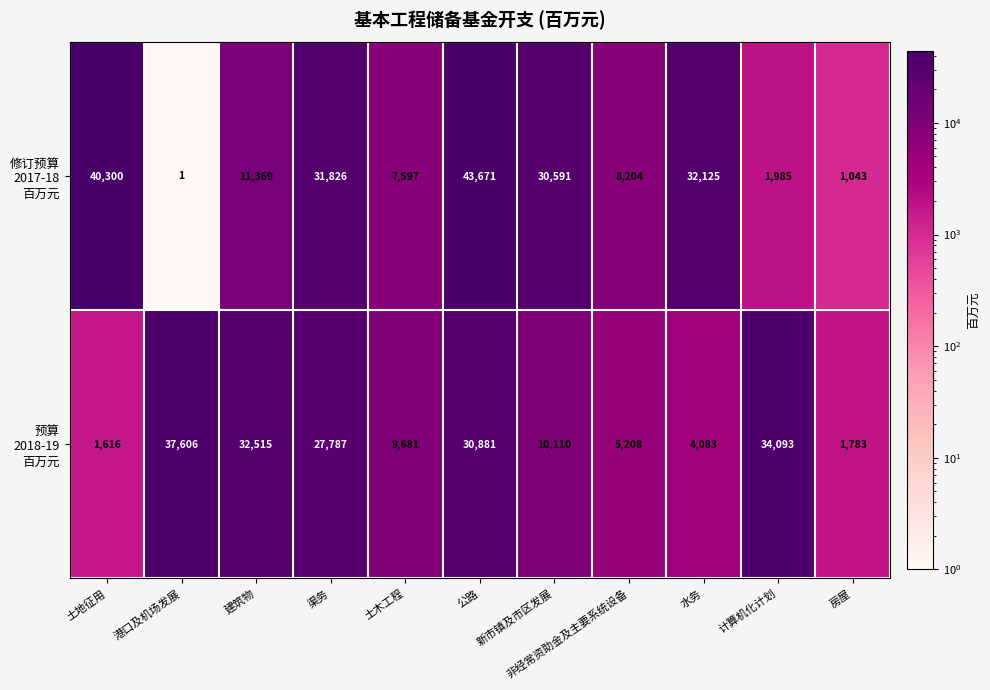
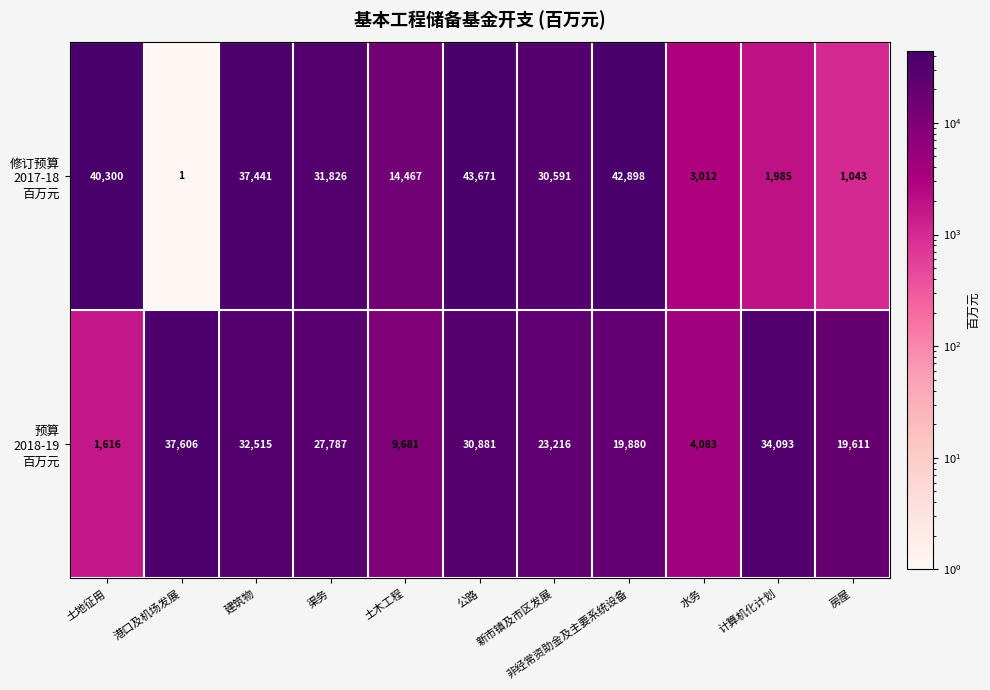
修订预算 2017-18 百万元, 建筑物: 11,369 -> 37,441
修订预算 2017-18 百万元, 土木工程: 7,597 -> 14,467
修订预算 2017-18 百万元, 非经常资助金及主要系统设备: 8,204 -> 42,898
修订预算 2017-18 百万元, 水务: 32,125 -> 3,012
预算 2018-19 百万元, 新市镇及市区发展: 10,110 -> 23,216
预算 2018-19 百万元, 非经常资助金及主要系统设备: 5,208 -> 19,880
预算 2018-19 百万元, 房屋: 1,783 -> 19,611
